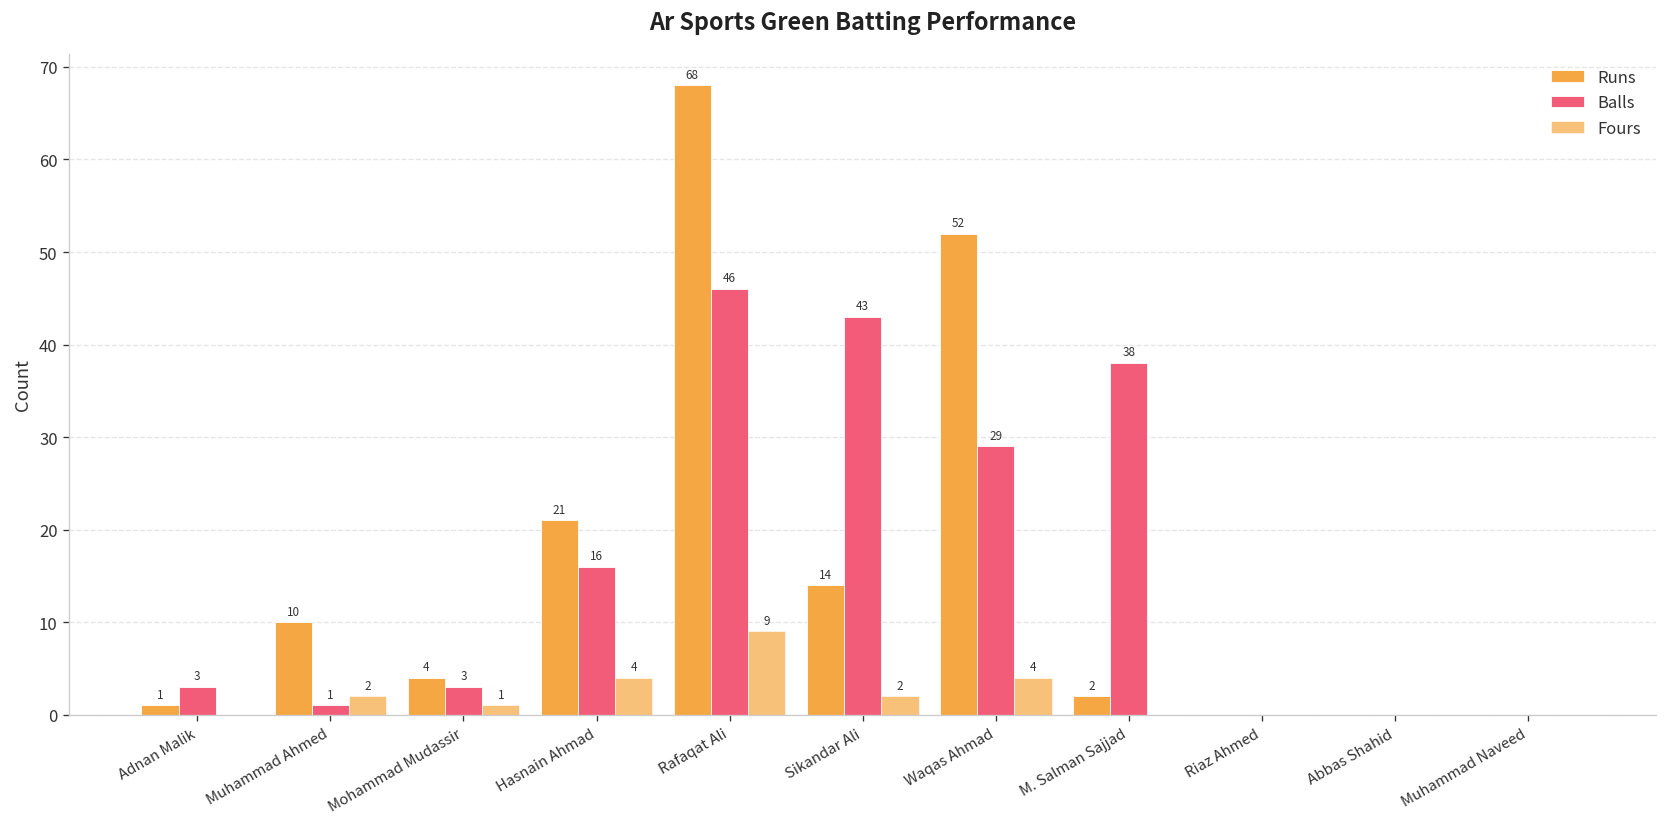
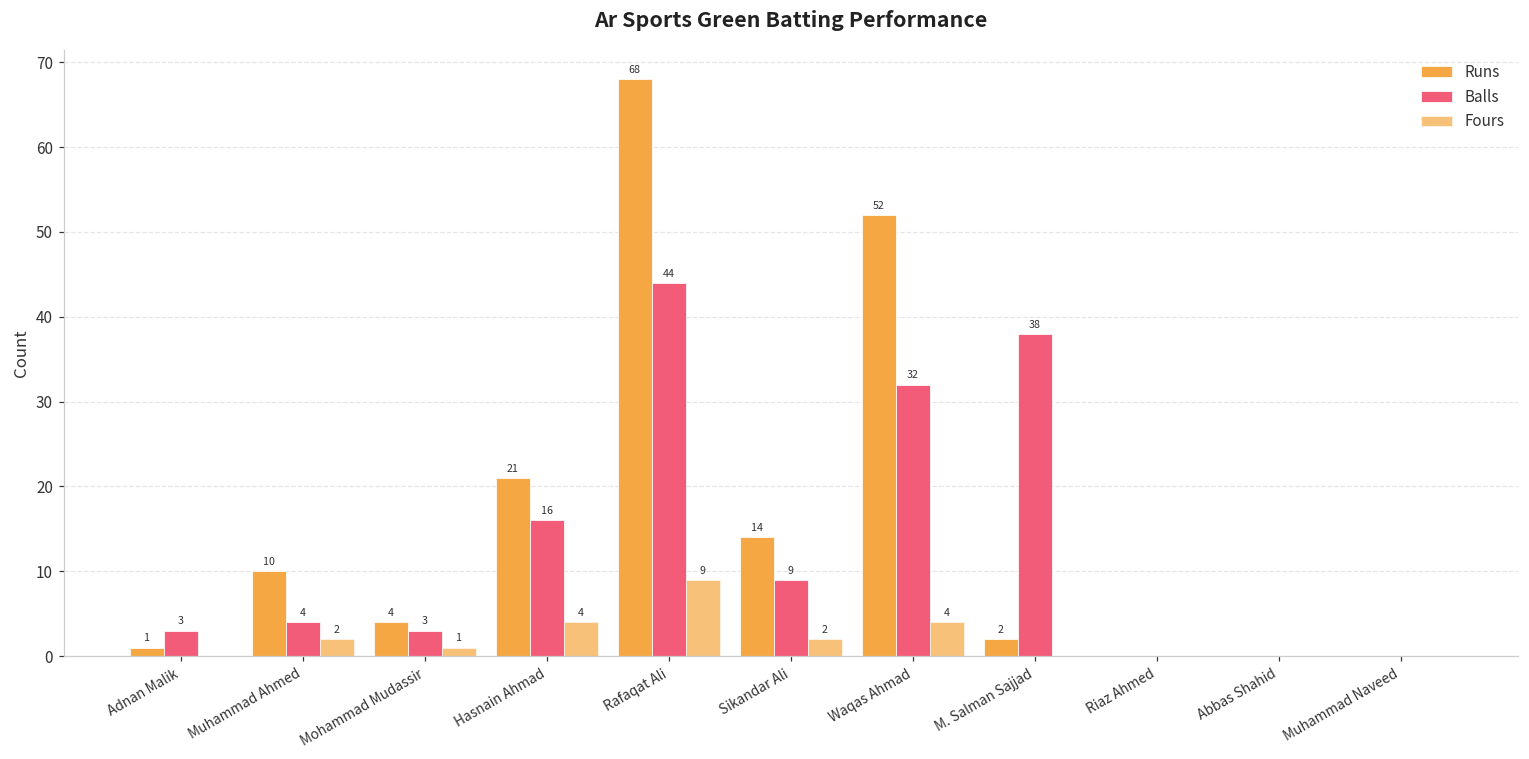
Balls, Muhammad Ahmed: 1 -> 4
Balls, Rafaqat Ali: 46 -> 44
Balls, Sikandar Ali: 43 -> 9
Balls, Waqas Ahmad: 29 -> 32
